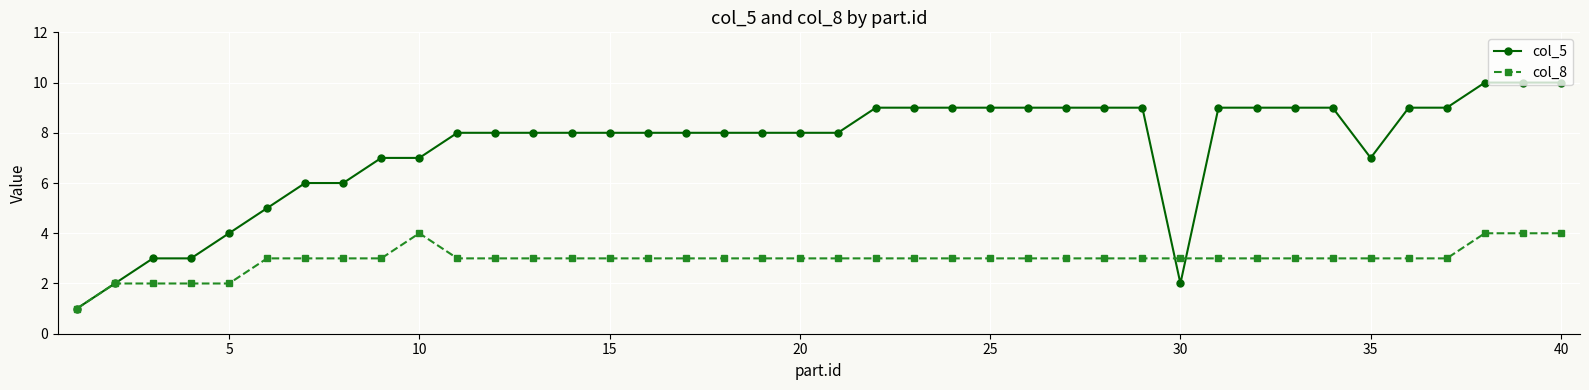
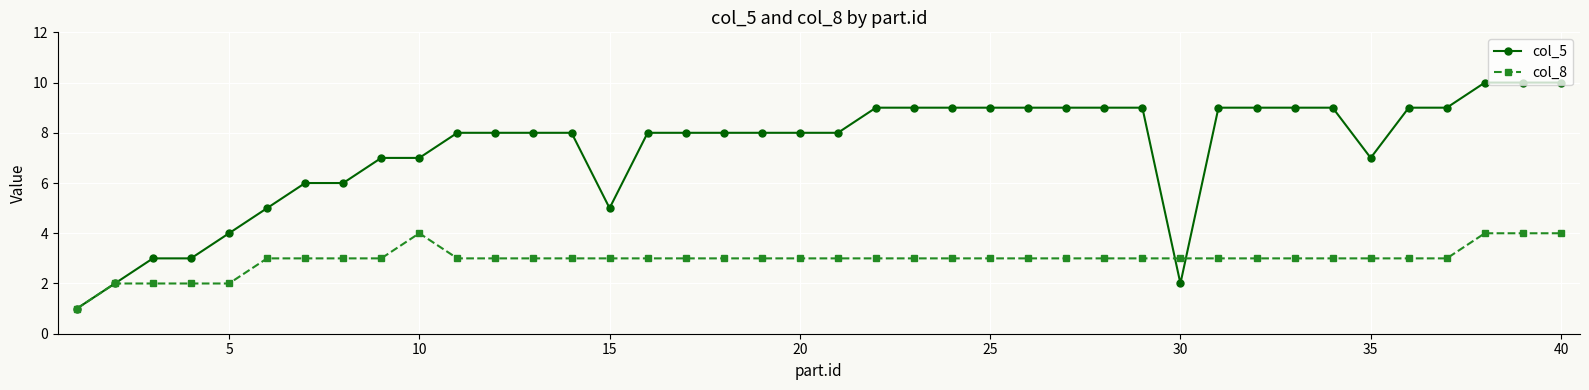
col_5, 15: 8 -> 5
